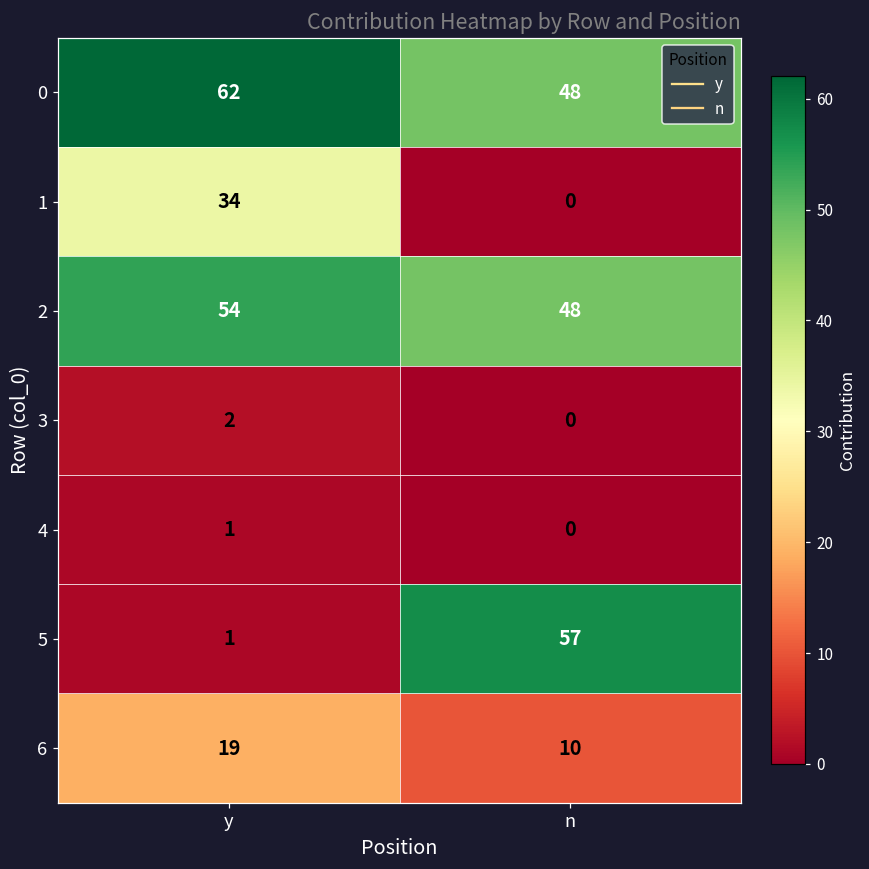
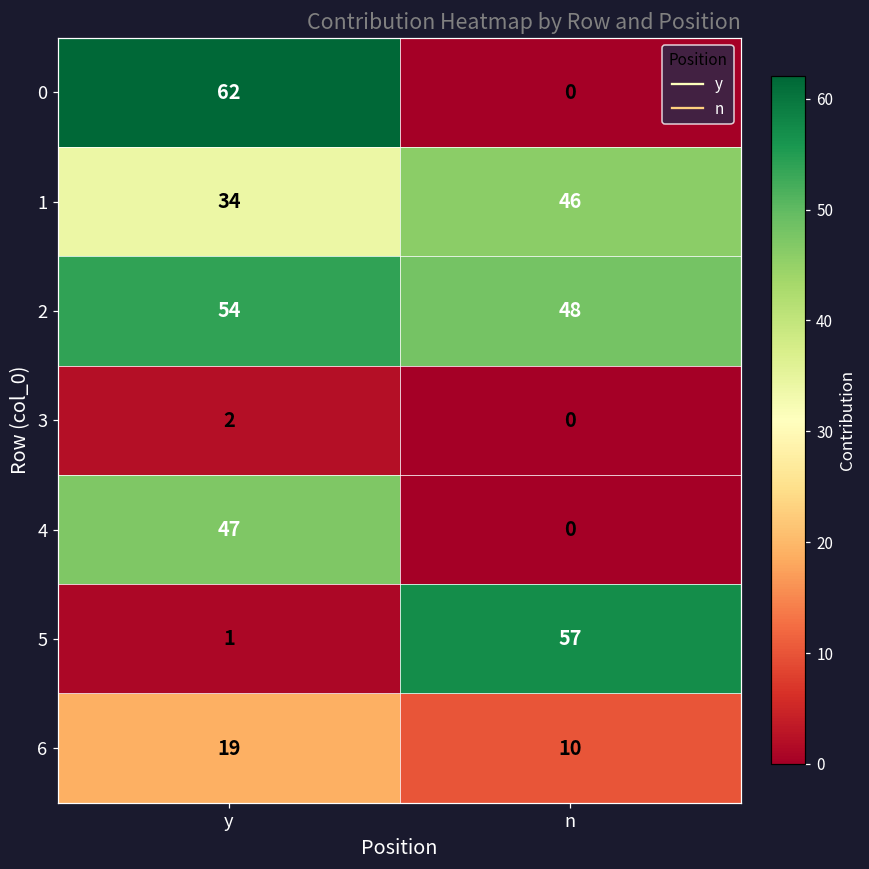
0, n: 48 -> 0
1, n: 0 -> 46
4, y: 1 -> 47
